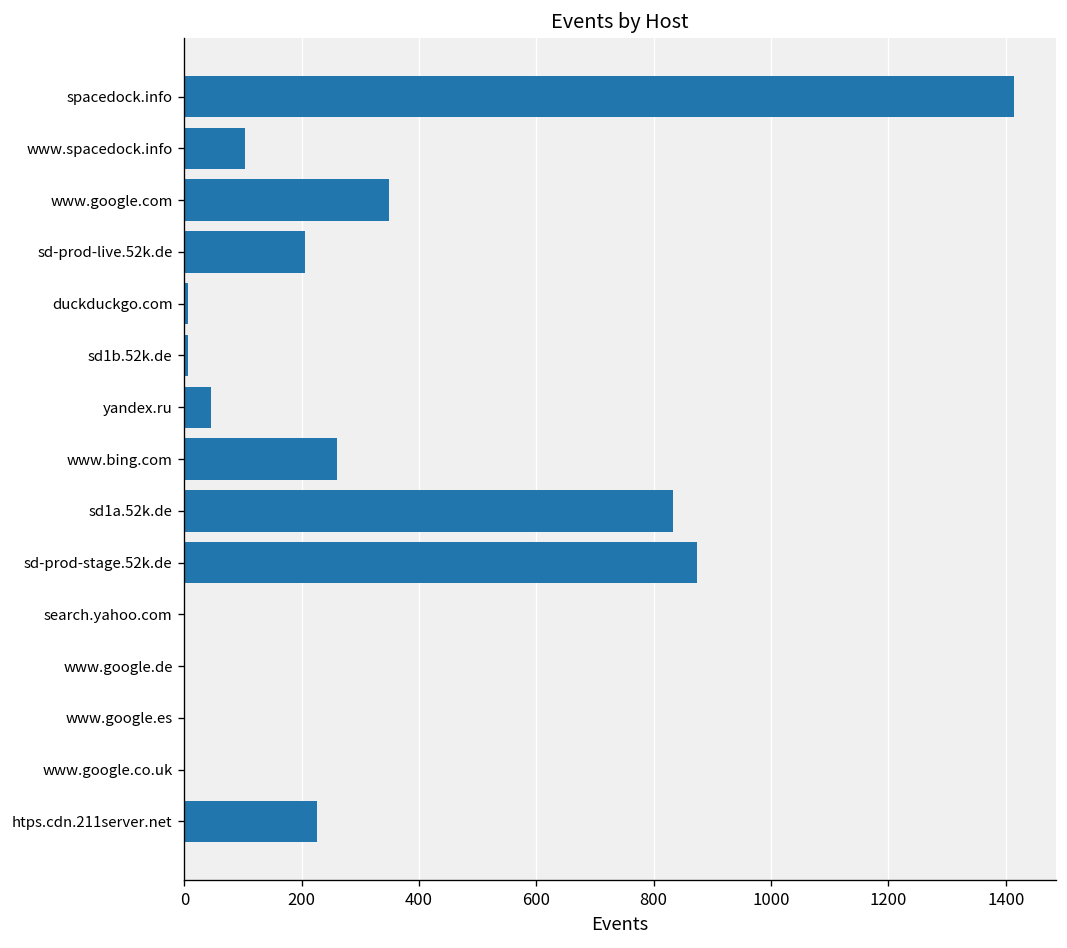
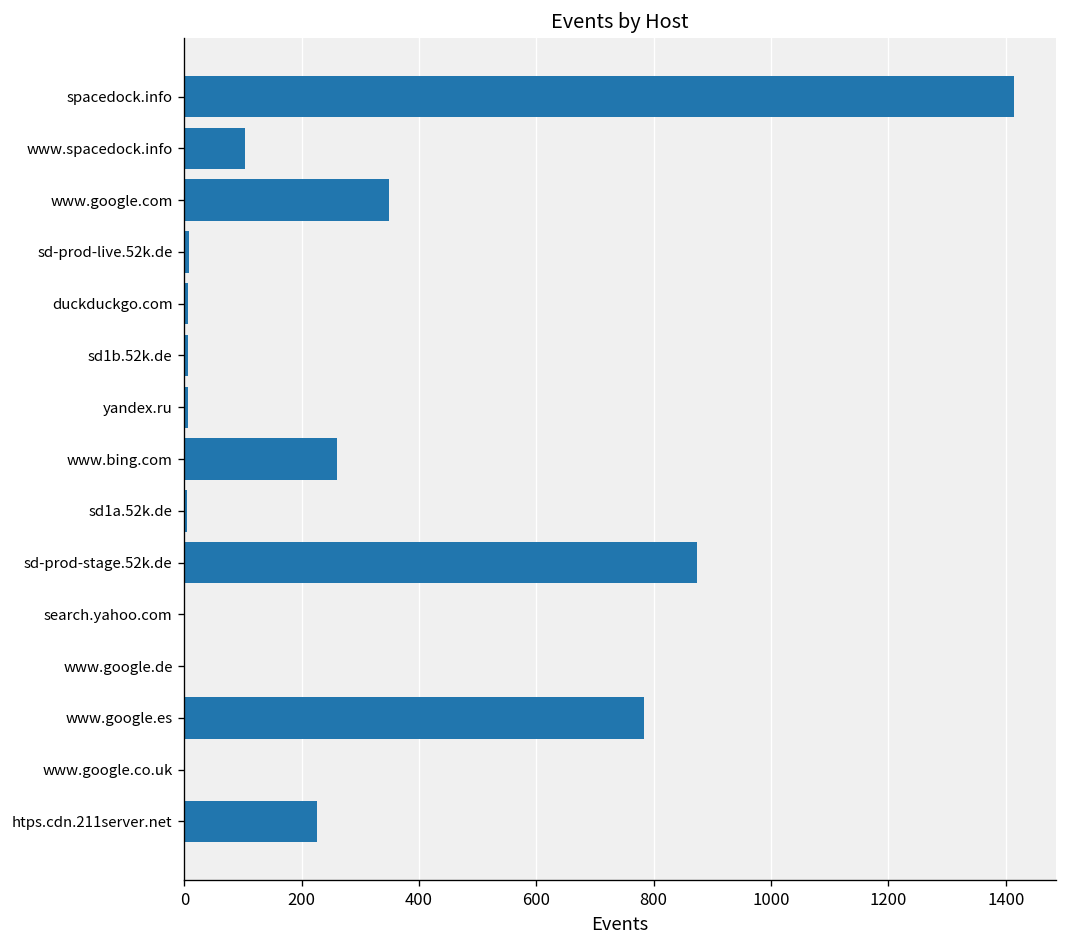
sd-prod-live.52k.de: 210 -> 10
yandex.ru: 50 -> 10
sd1a.52k.de: 830 -> 0
www.google.es: 0 -> 780
